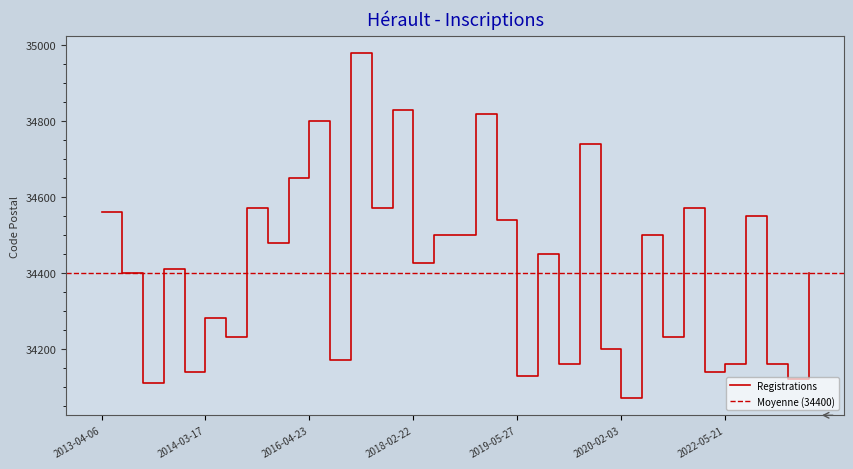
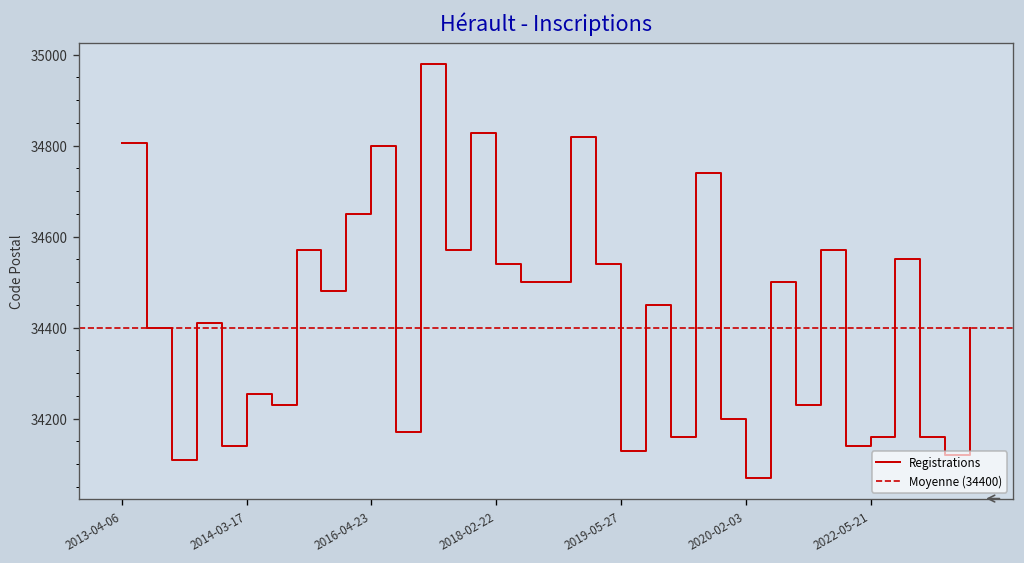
2013-04-06: 34560 -> 34810
2014-03-17: 34280 -> 34260
2018-02-22: 34430 -> 34540
